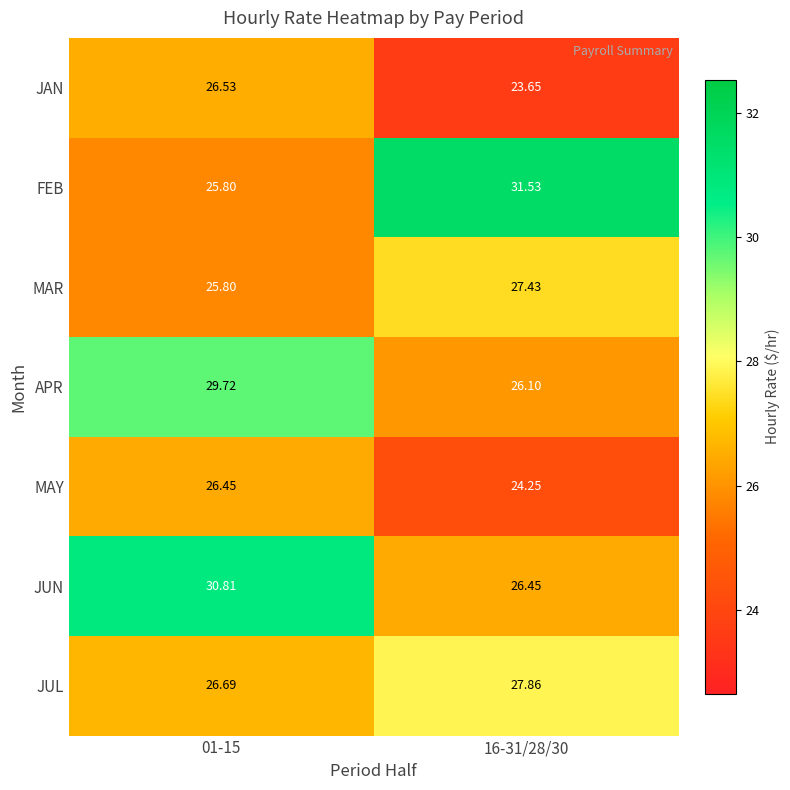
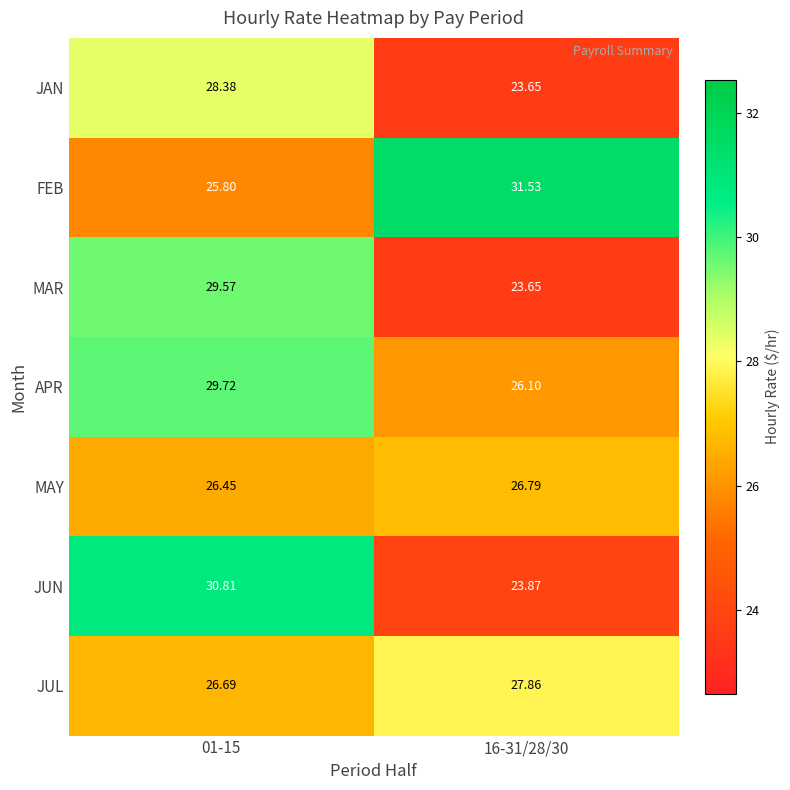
JAN, 01-15: 26.53 -> 28.38
MAR, 01-15: 25.80 -> 29.57
MAR, 16-31/28/30: 27.43 -> 23.65
MAY, 16-31/28/30: 24.25 -> 26.79
JUN, 16-31/28/30: 26.45 -> 23.87
